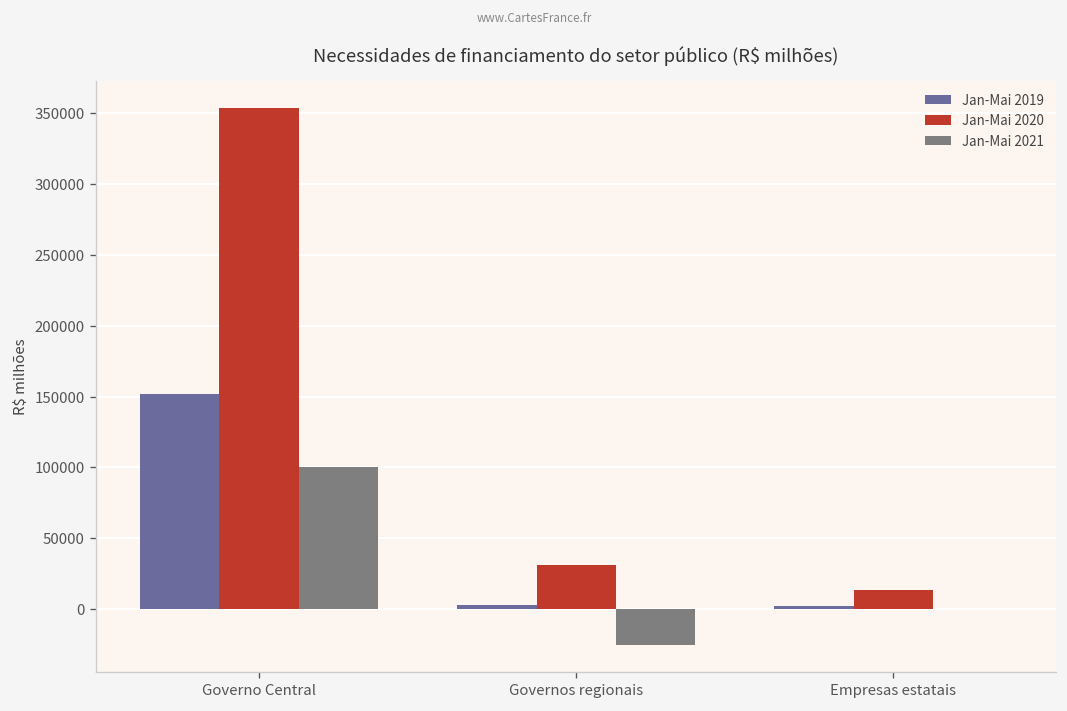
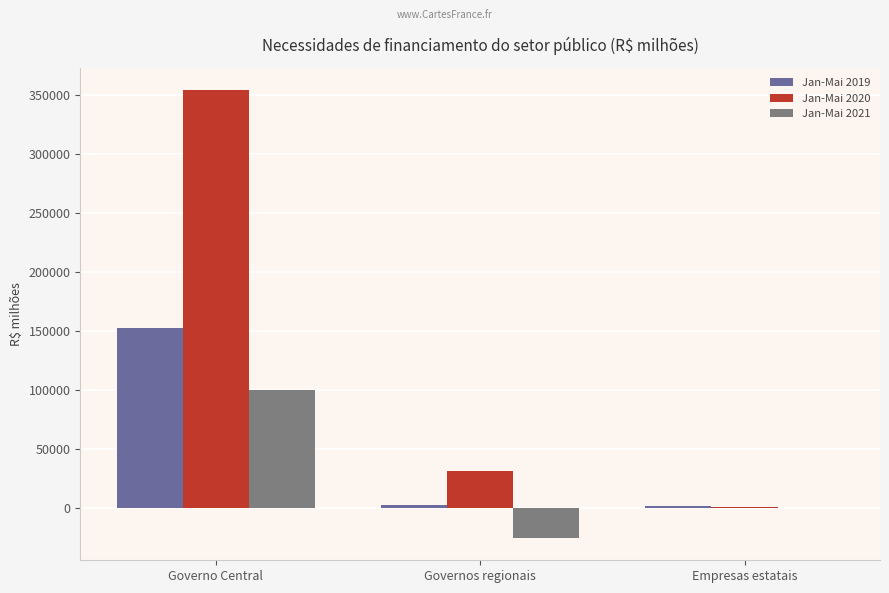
Jan-Mai 2020, Empresas estatais: 14000 -> 1000
